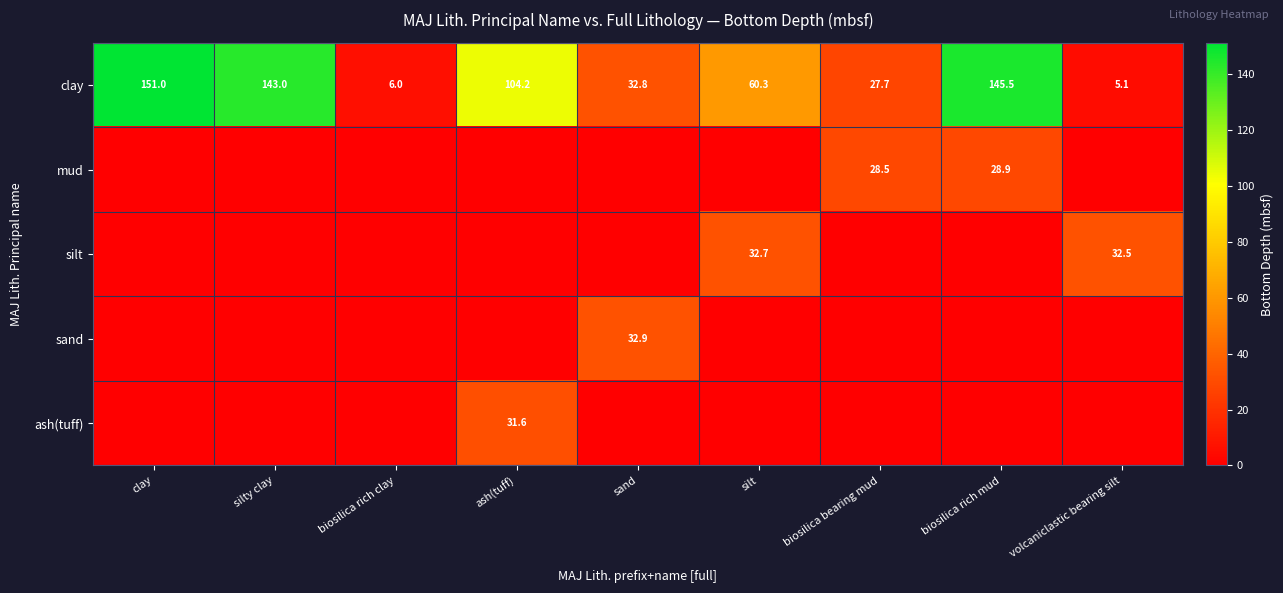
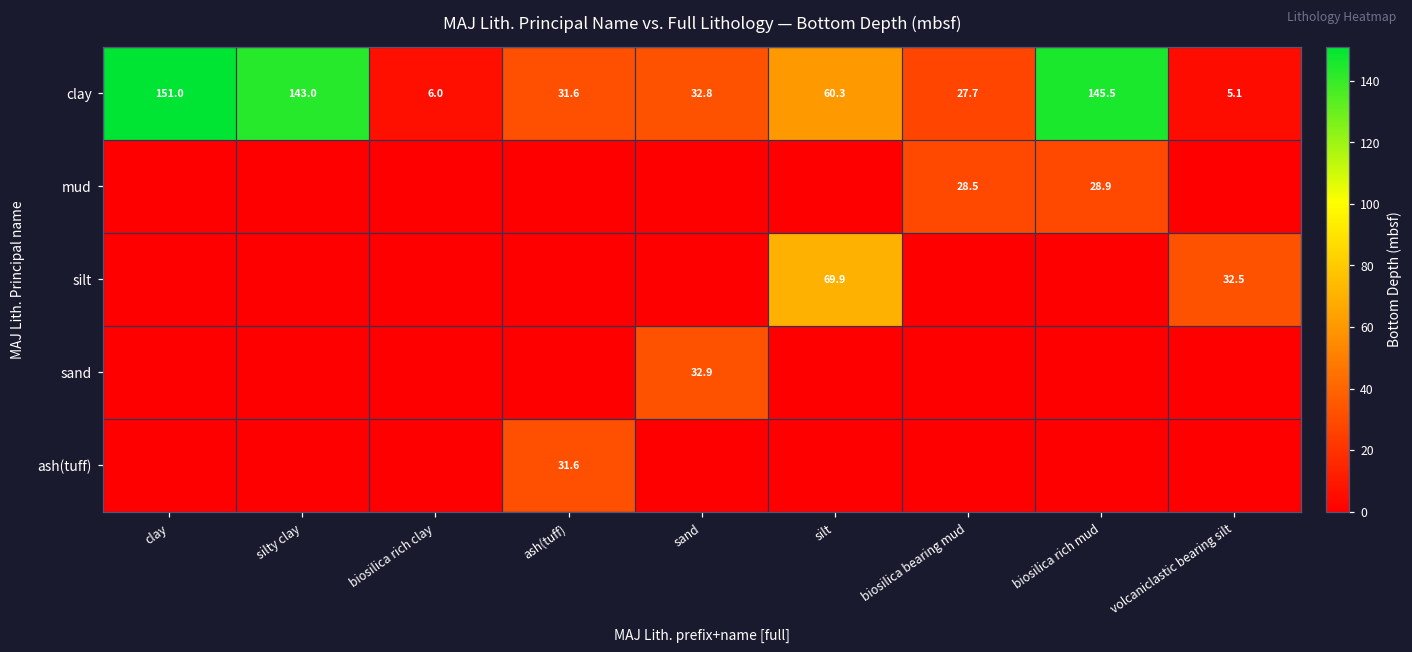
clay, ash(tuff): 104.2 -> 31.6
silt, silt: 32.7 -> 69.9
